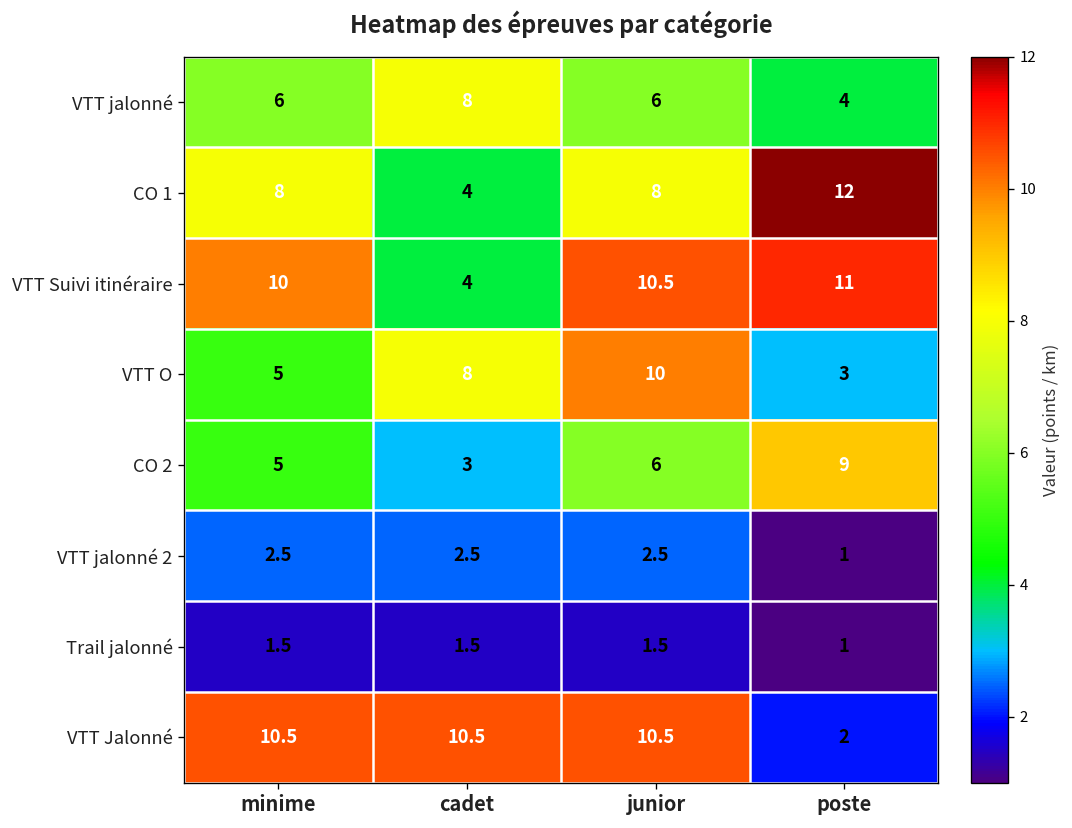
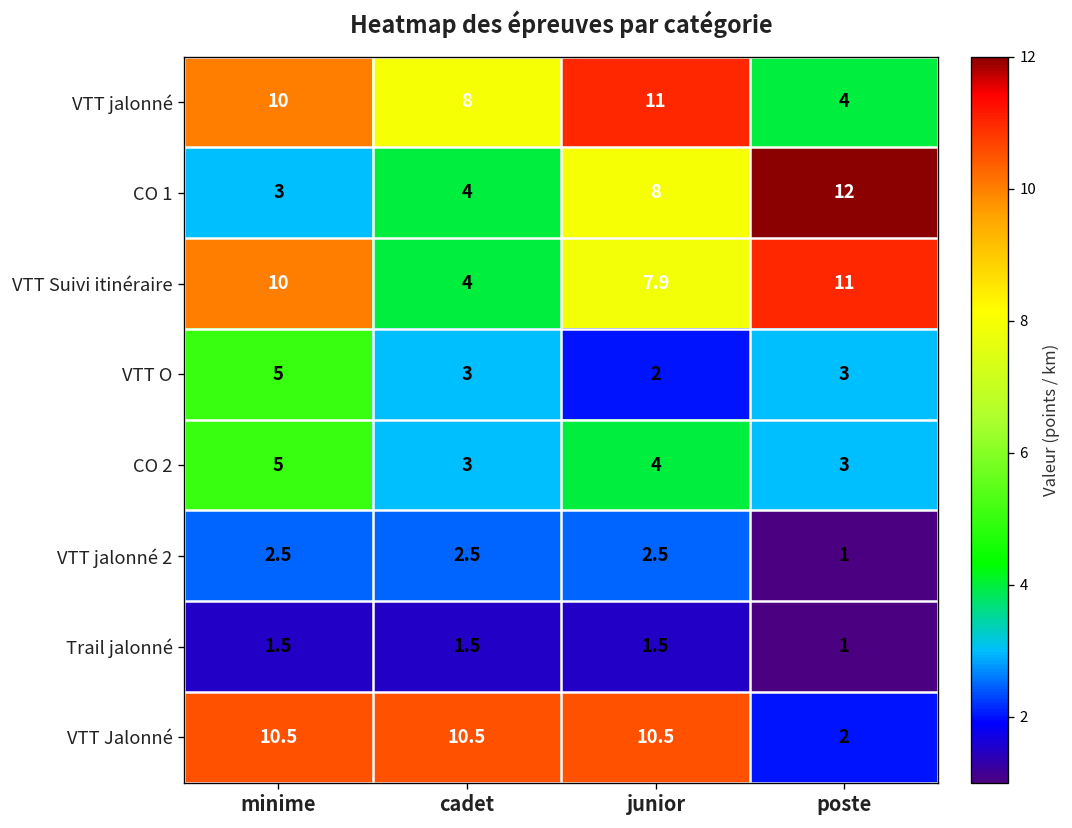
VTT jalonné, minime: 6 -> 10
VTT jalonné, junior: 6 -> 11
CO 1, minime: 8 -> 3
VTT Suivi itinéraire, junior: 10.5 -> 7.9
VTT O, cadet: 8 -> 3
VTT O, junior: 10 -> 2
CO 2, junior: 6 -> 4
CO 2, poste: 9 -> 3
